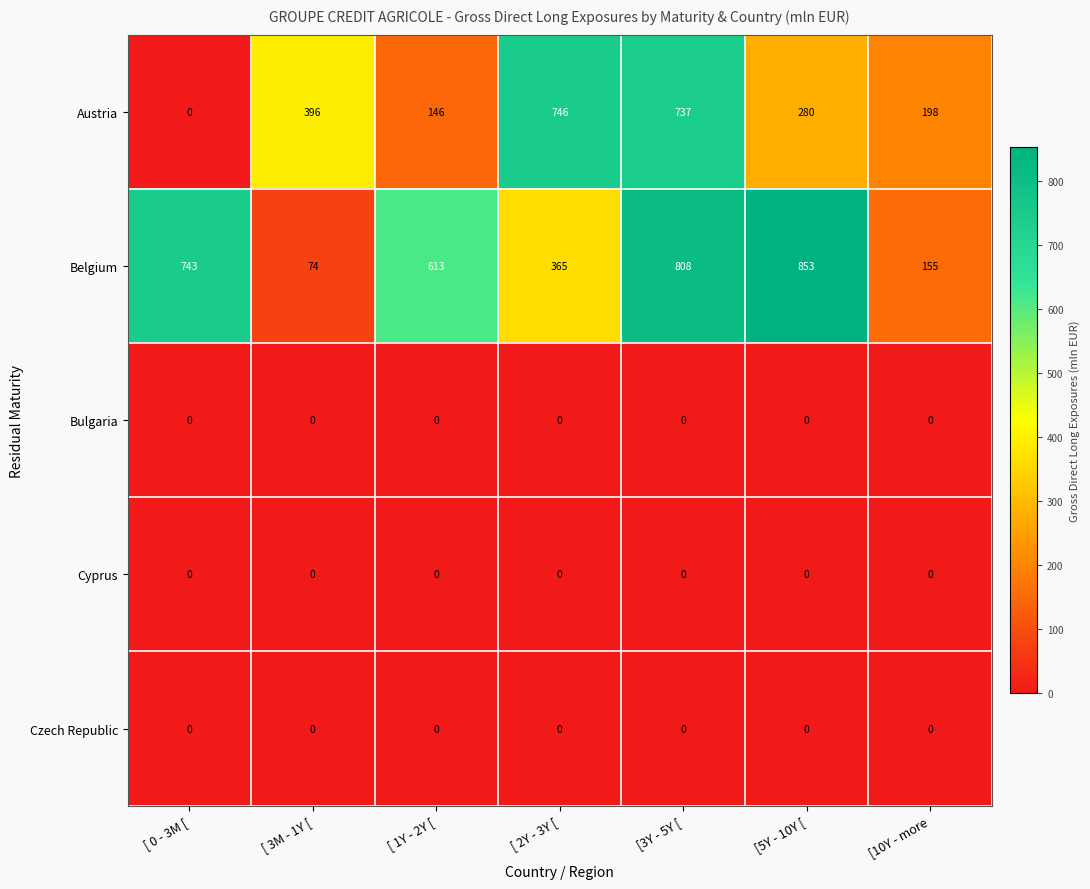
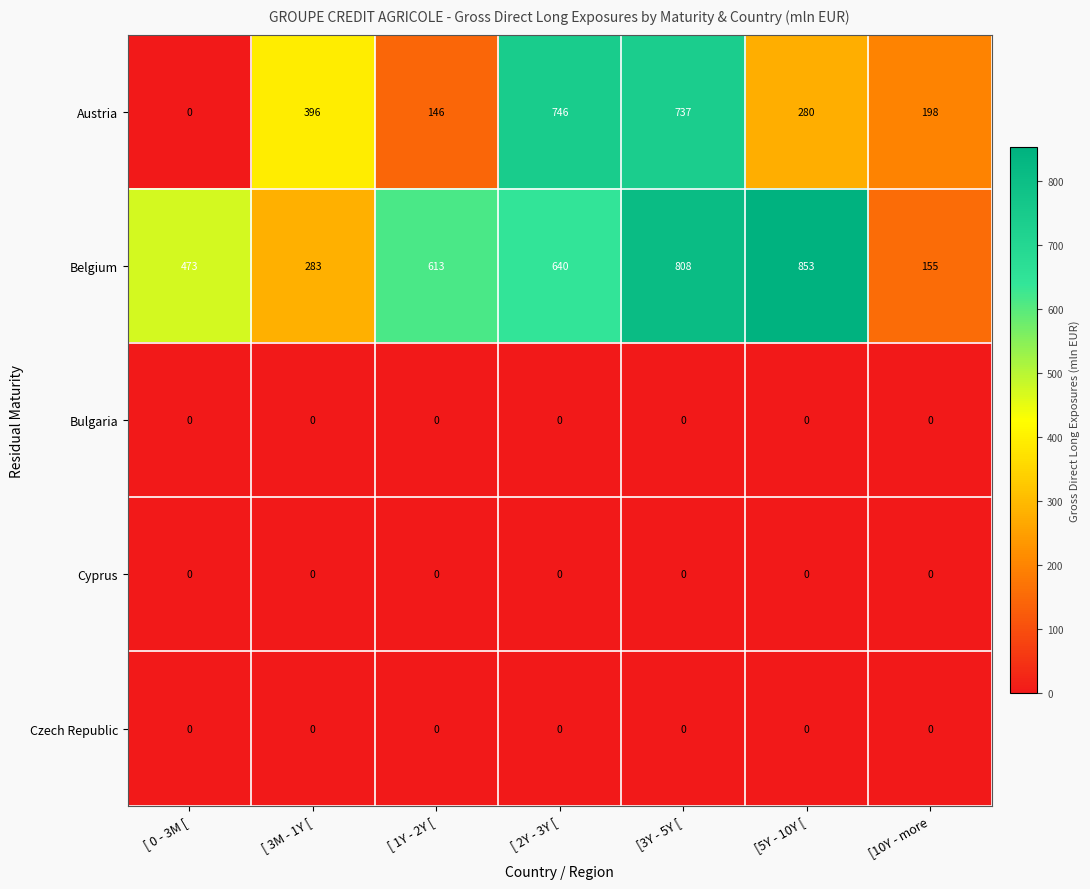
Belgium, [ 0 - 3M [: 743 -> 473
Belgium, [ 3M - 1Y [: 74 -> 283
Belgium, [ 2Y - 3Y [: 365 -> 640
